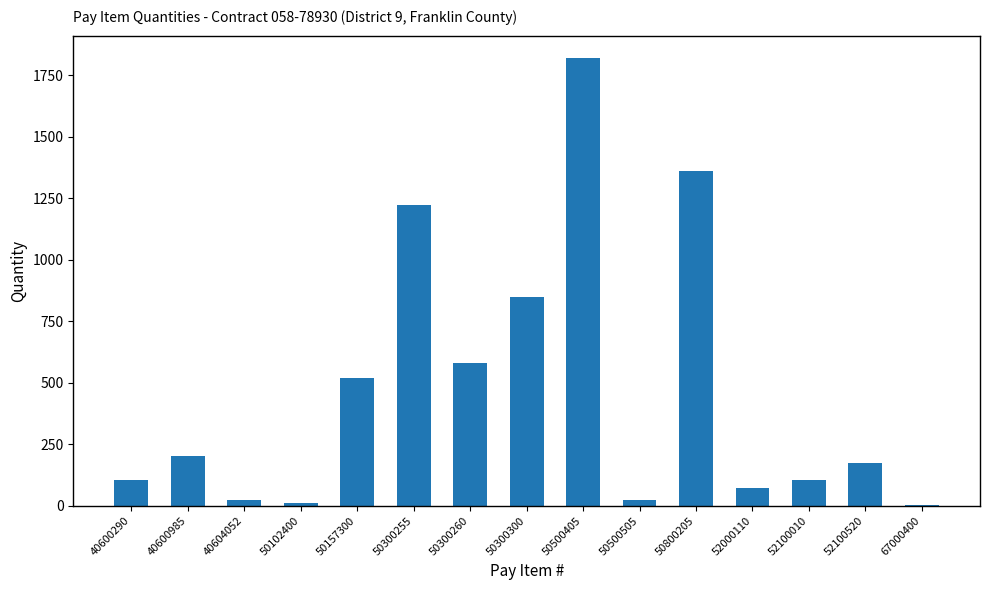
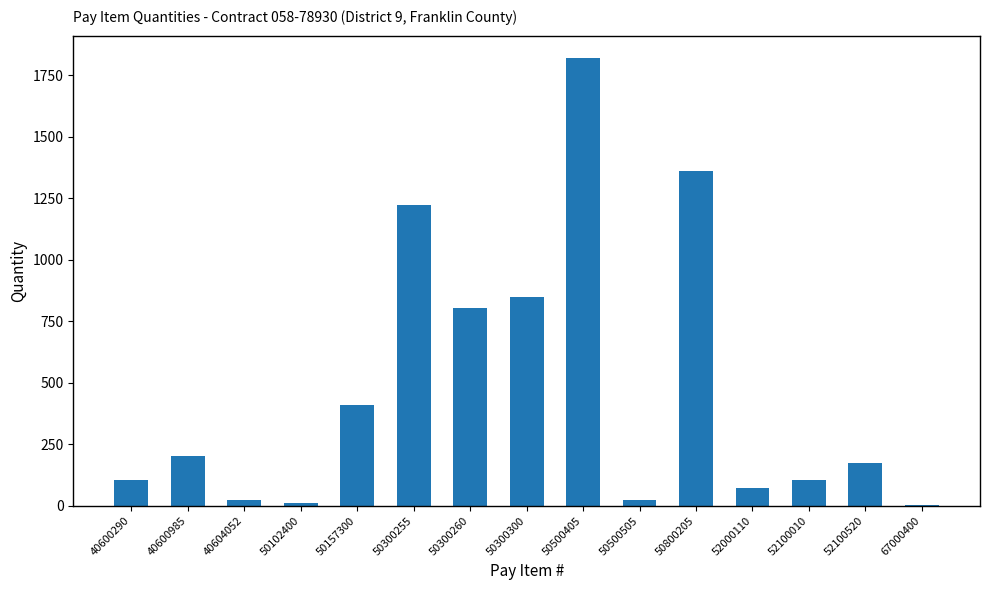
50157300: 520 -> 410
50300260: 580 -> 800
